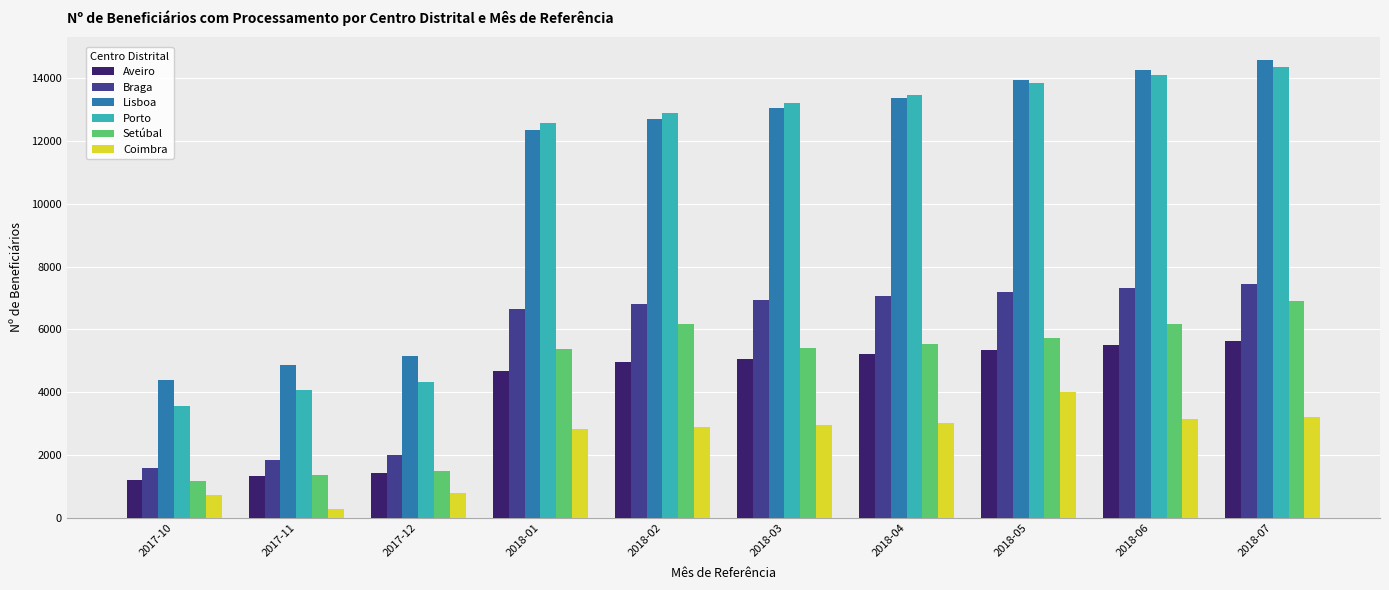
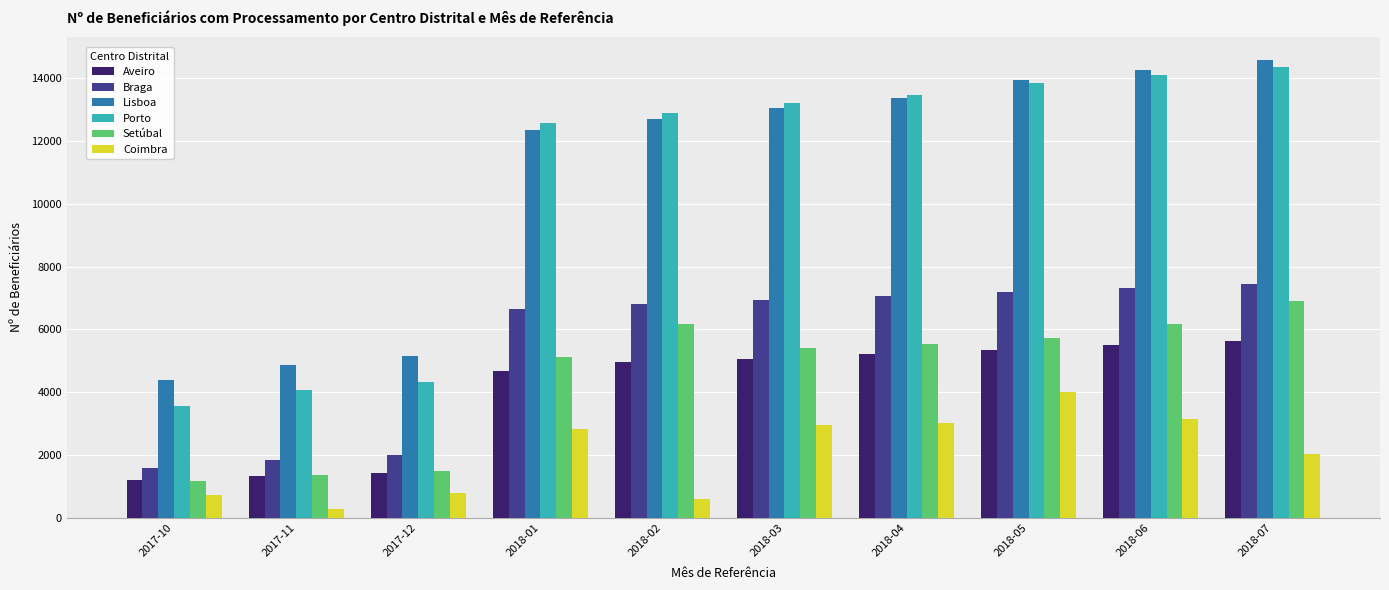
Setúbal, 2018-01: 5400 -> 5100
Coimbra, 2018-02: 2900 -> 600
Coimbra, 2018-07: 3200 -> 2000
